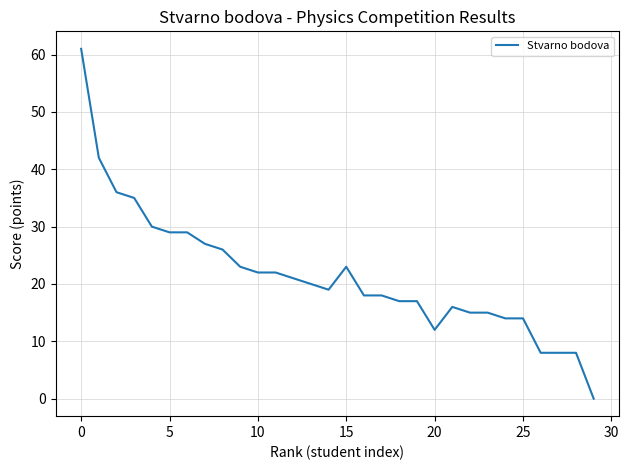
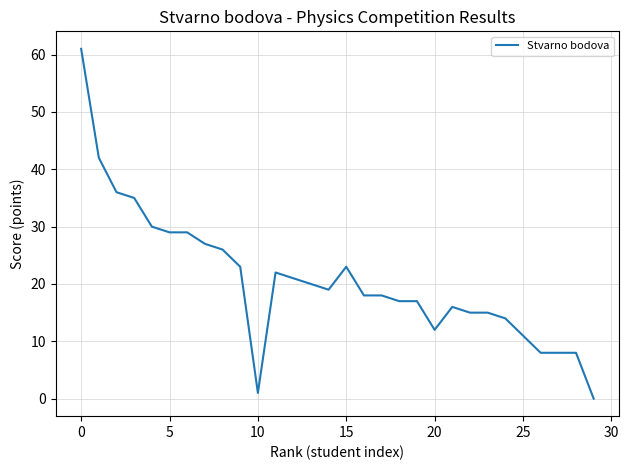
10: 22 -> 1
25: 14 -> 11
